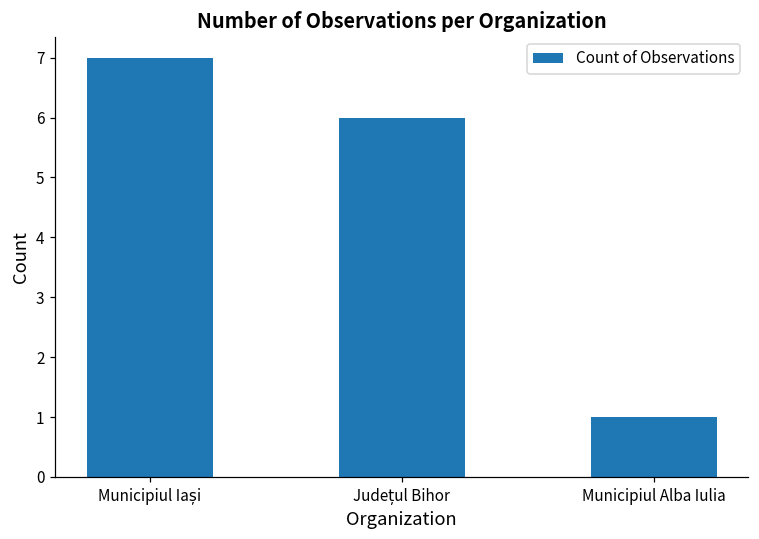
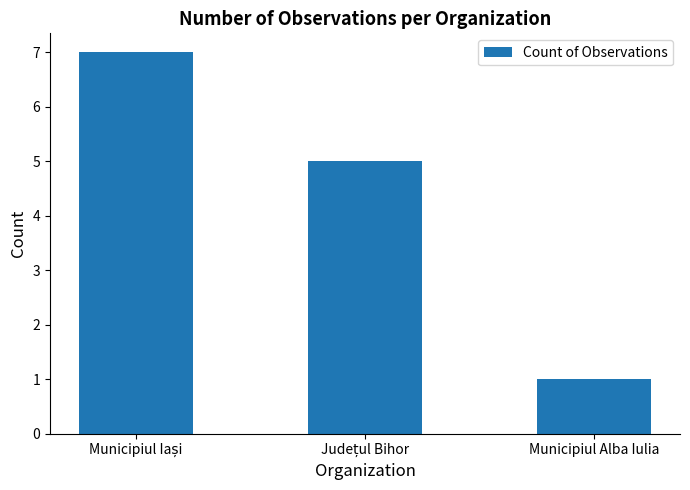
Județul Bihor: 6 -> 5
